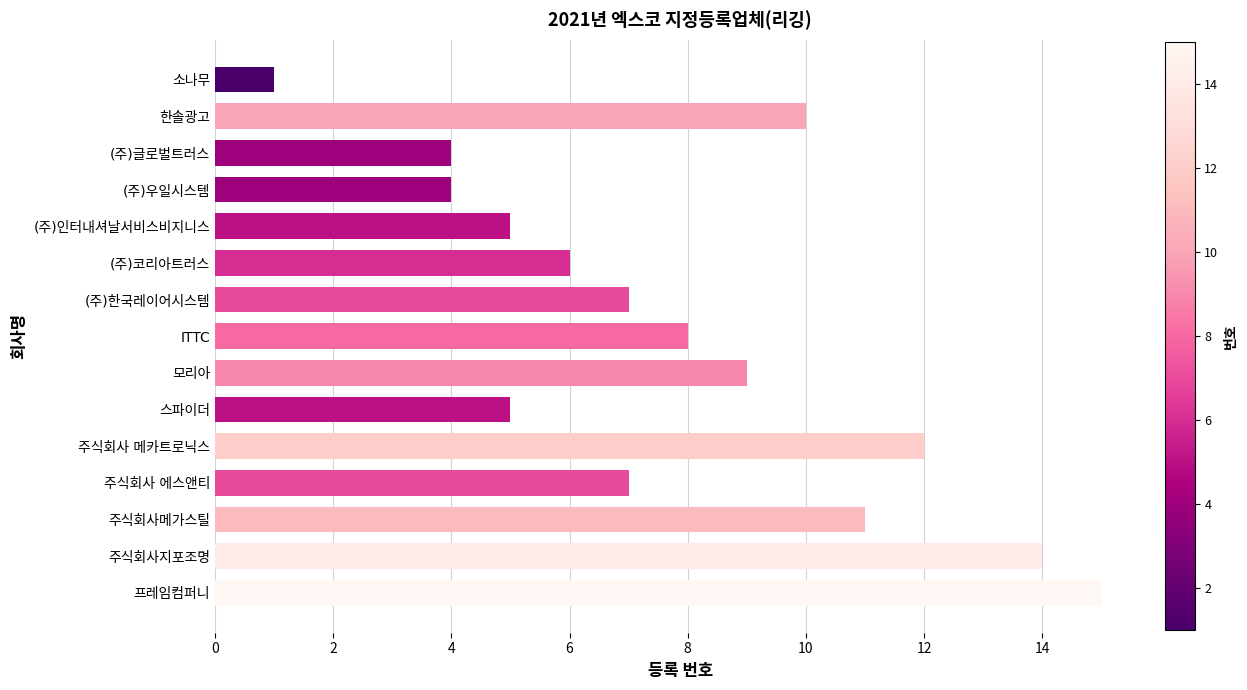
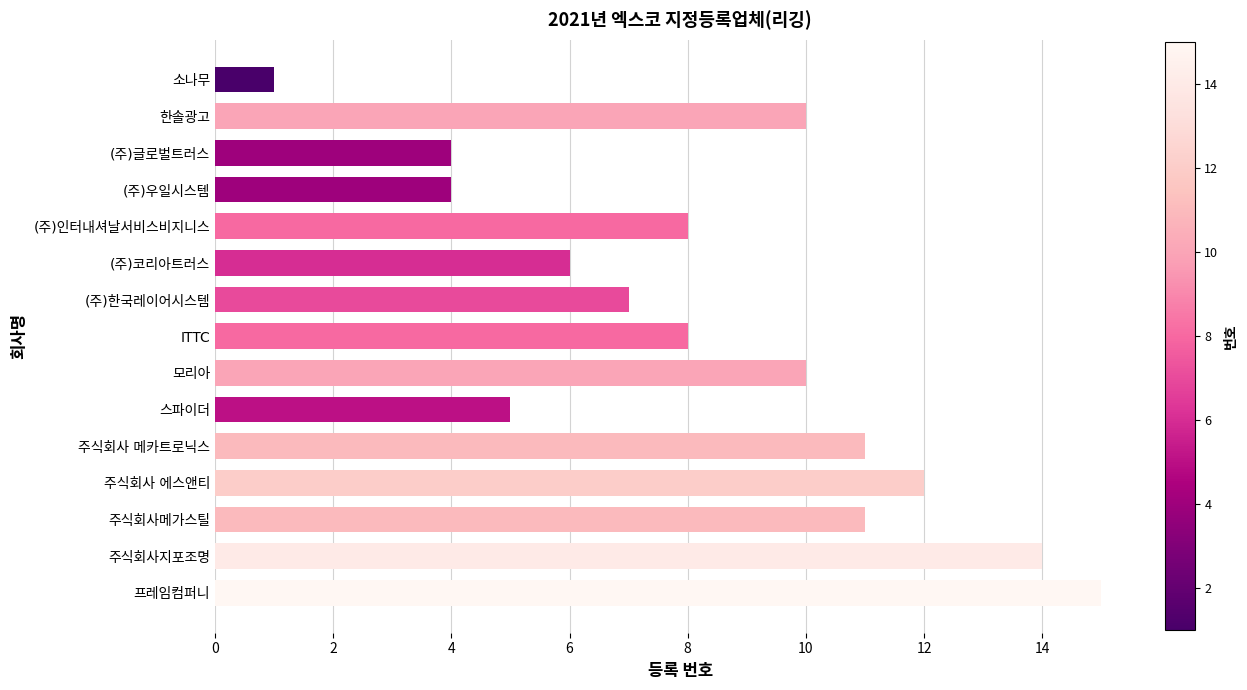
(주)인터내셔날서비스비지니스: 5 -> 8
모리아: 9 -> 10
주식회사 메카트로닉스: 12 -> 11
주식회사 에스앤티: 7 -> 12
